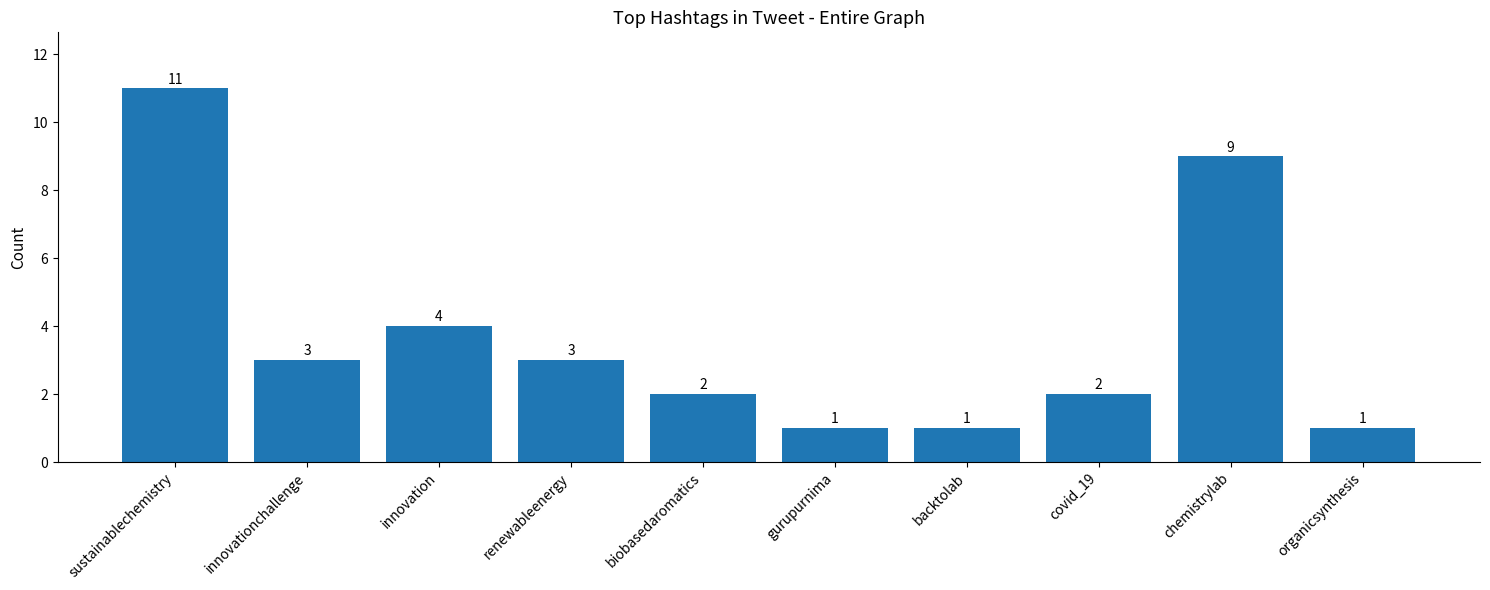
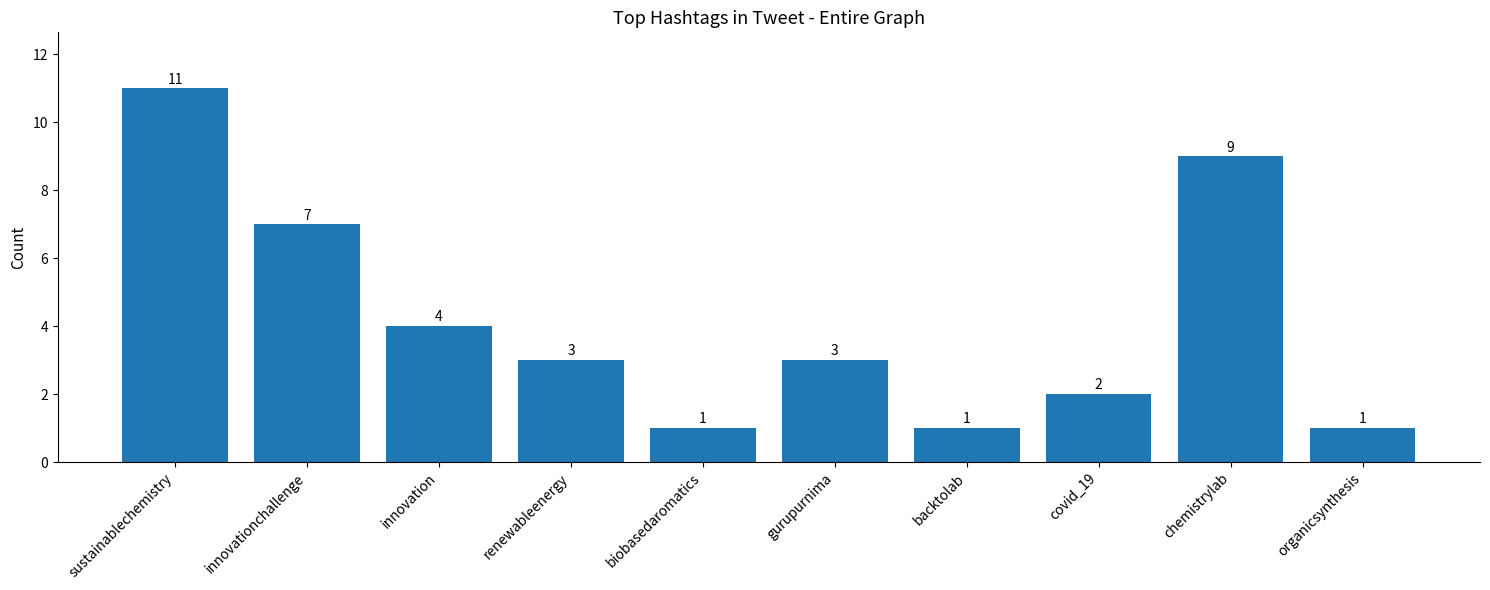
innovationchallenge: 3 -> 7
biobasedaromatics: 2 -> 1
gurupurnima: 1 -> 3
